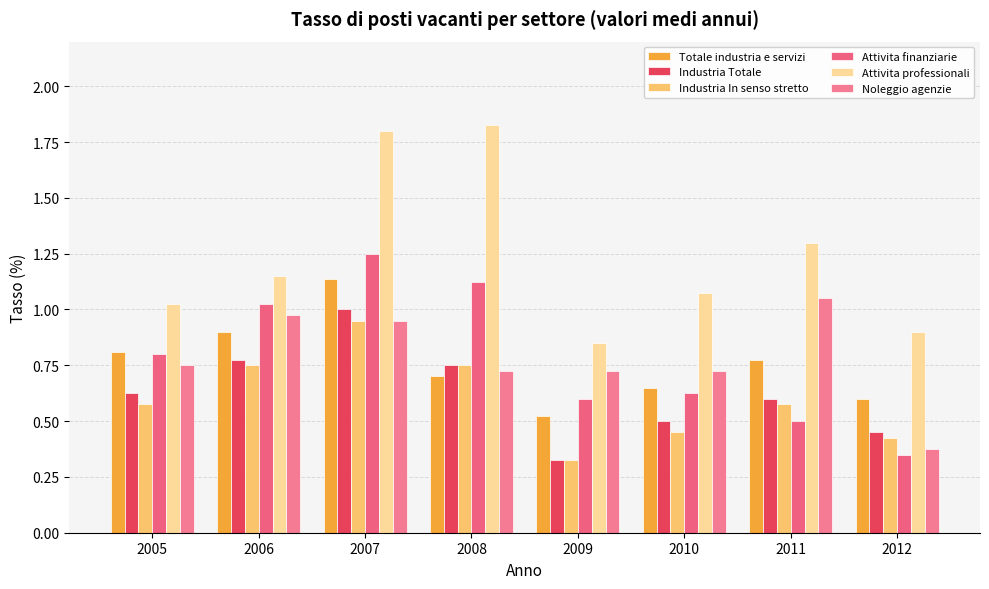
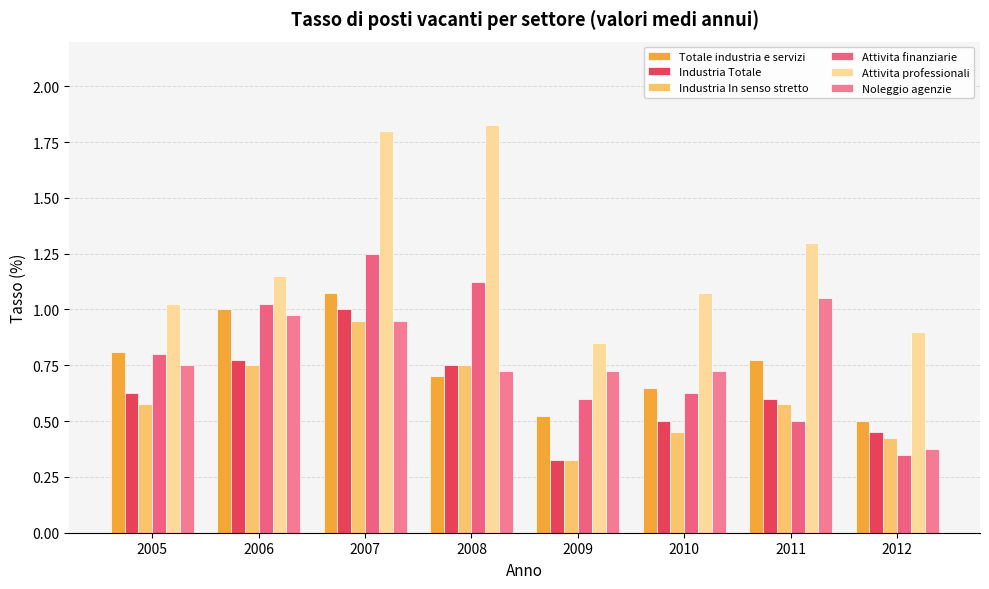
Totale industria e servizi, 2006: 0.9 -> 1.0
Totale industria e servizi, 2007: 1.14 -> 1.08
Totale industria e servizi, 2012: 0.6 -> 0.5
